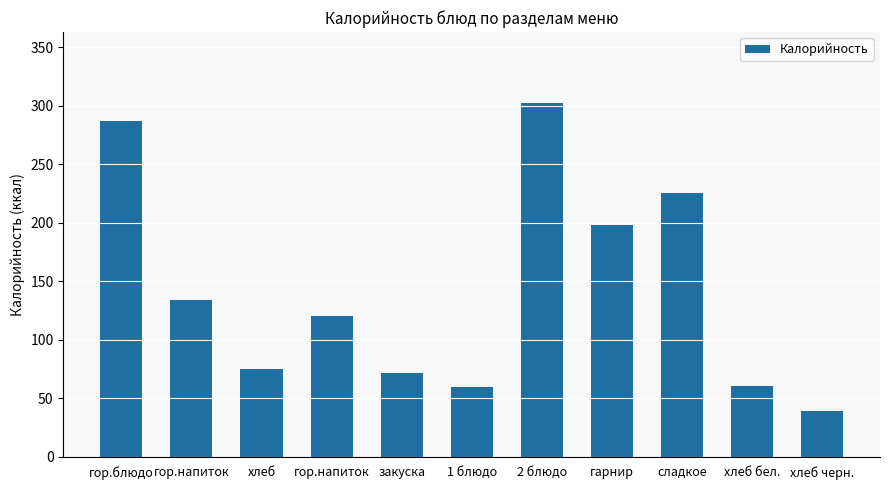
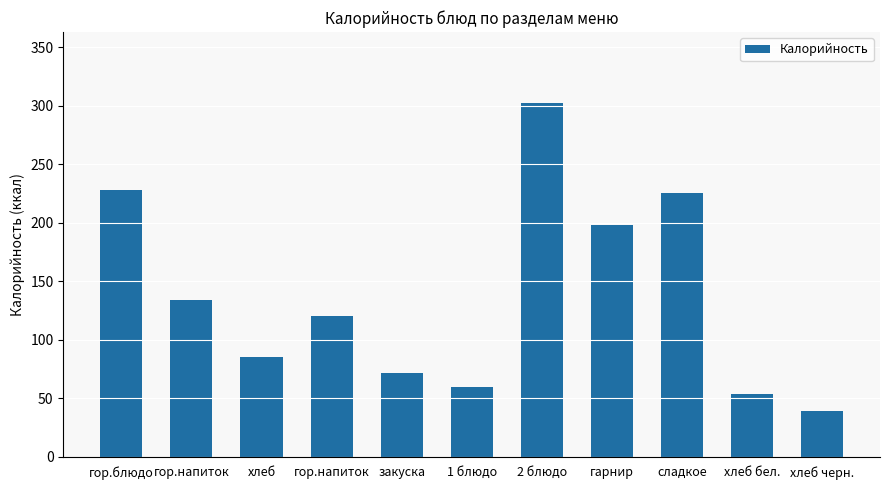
гор.блюдо: 287 -> 228
хлеб: 75 -> 85
хлеб бел.: 61 -> 53
